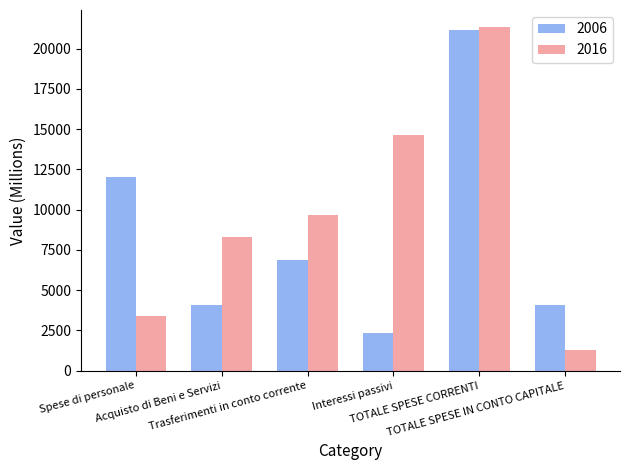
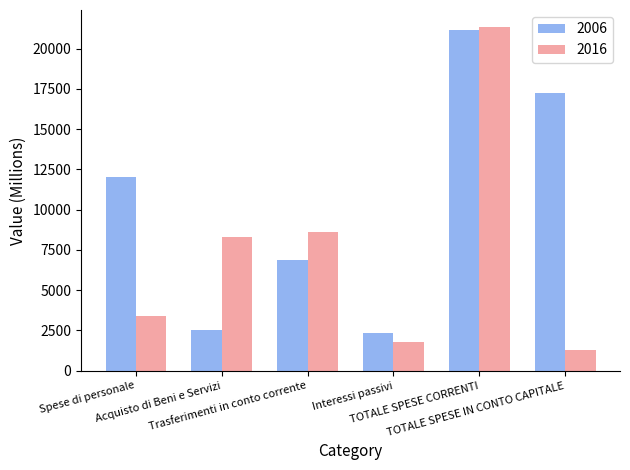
2006, Acquisto di Beni e Servizi: 4100 -> 2500
2016, Trasferimenti in conto corrente: 9700 -> 8600
2016, Interessi passivi: 14600 -> 1800
2006, TOTALE SPESE IN CONTO CAPITALE: 4100 -> 17200
